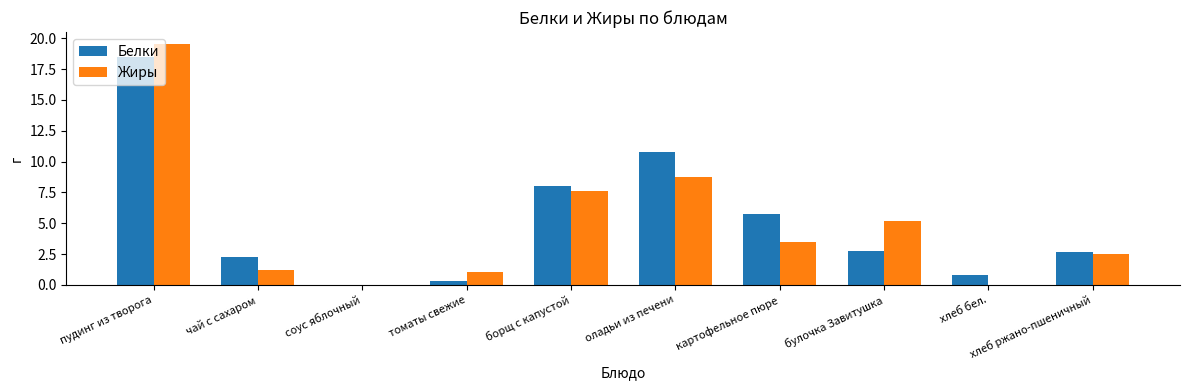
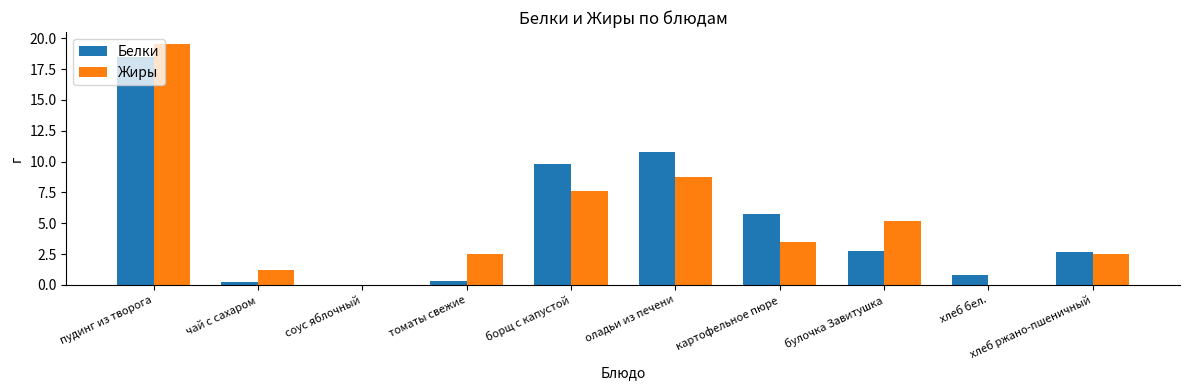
Белки, чай с сахаром: 2.3 -> 0.2
Жиры, томаты свежие: 1.1 -> 2.5
Белки, борщ с капустой: 8.0 -> 9.8
